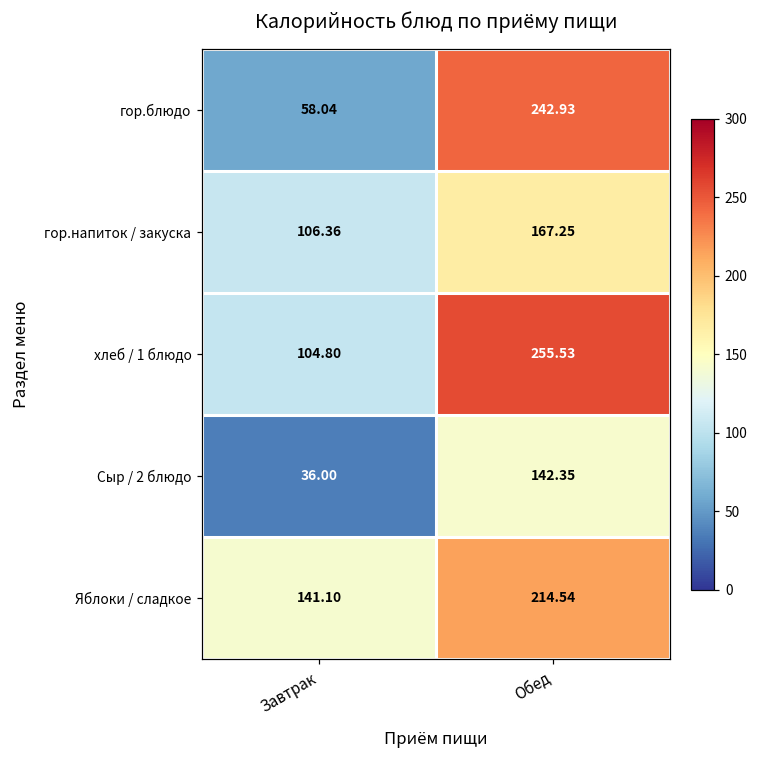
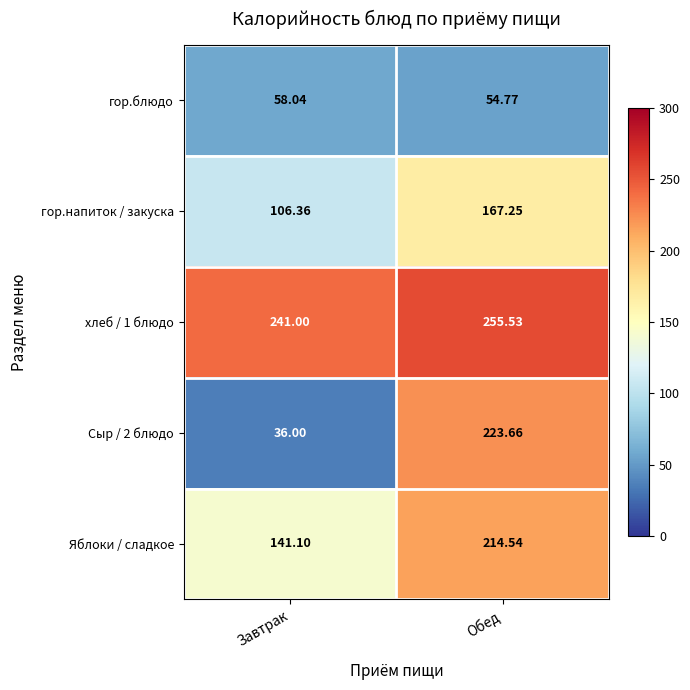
гор.блюдо, Обед: 242.93 -> 54.77
хлеб / 1 блюдо, Завтрак: 104.80 -> 241.00
Сыр / 2 блюдо, Обед: 142.35 -> 223.66
